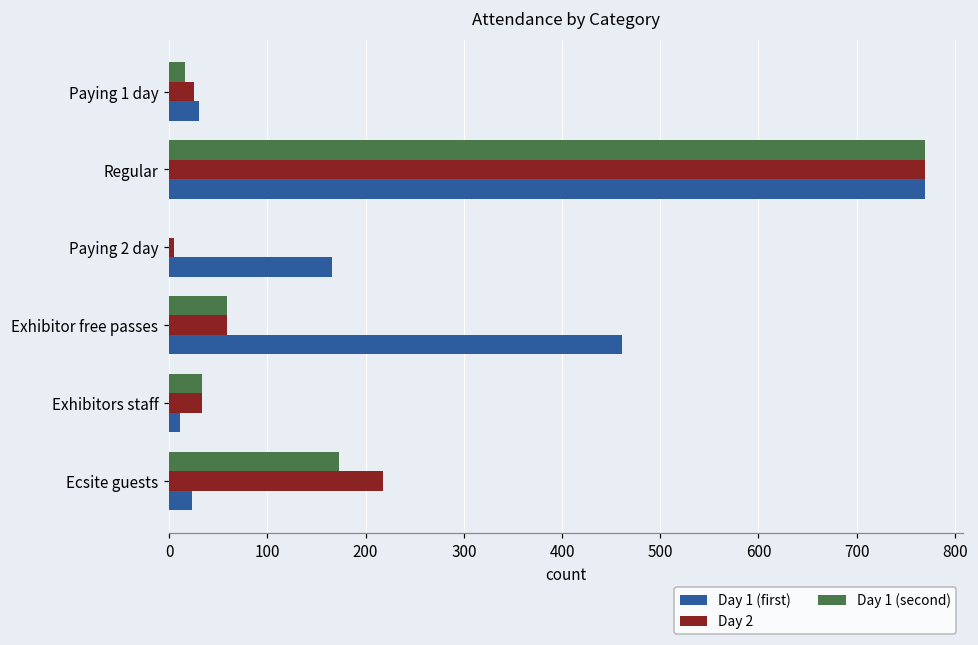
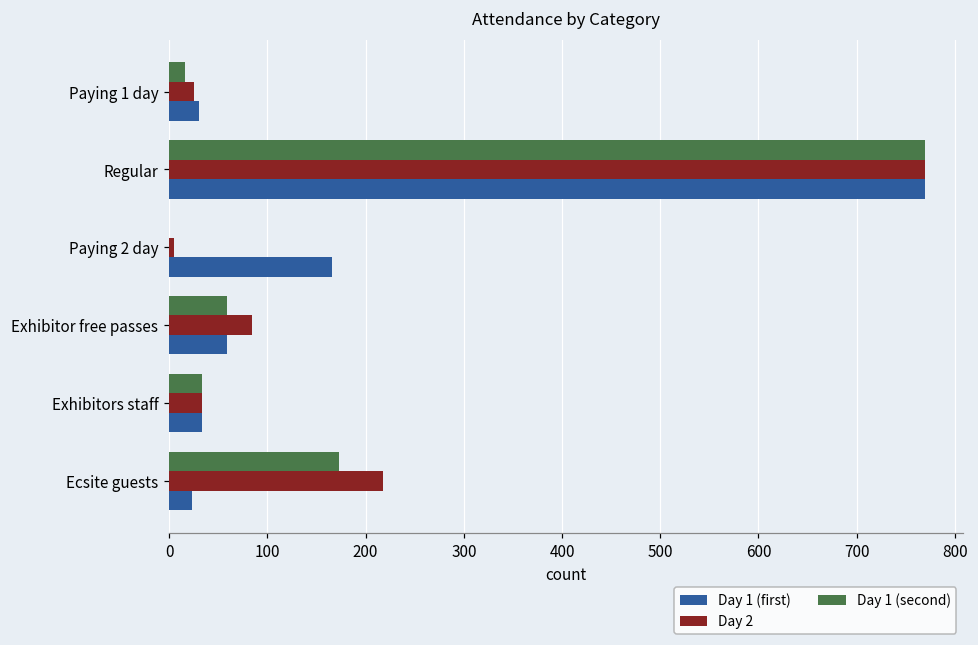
Day 2, Exhibitor free passes: 60 -> 80
Day 1 (first), Exhibitor free passes: 460 -> 60
Day 1 (first), Exhibitors staff: 10 -> 30
